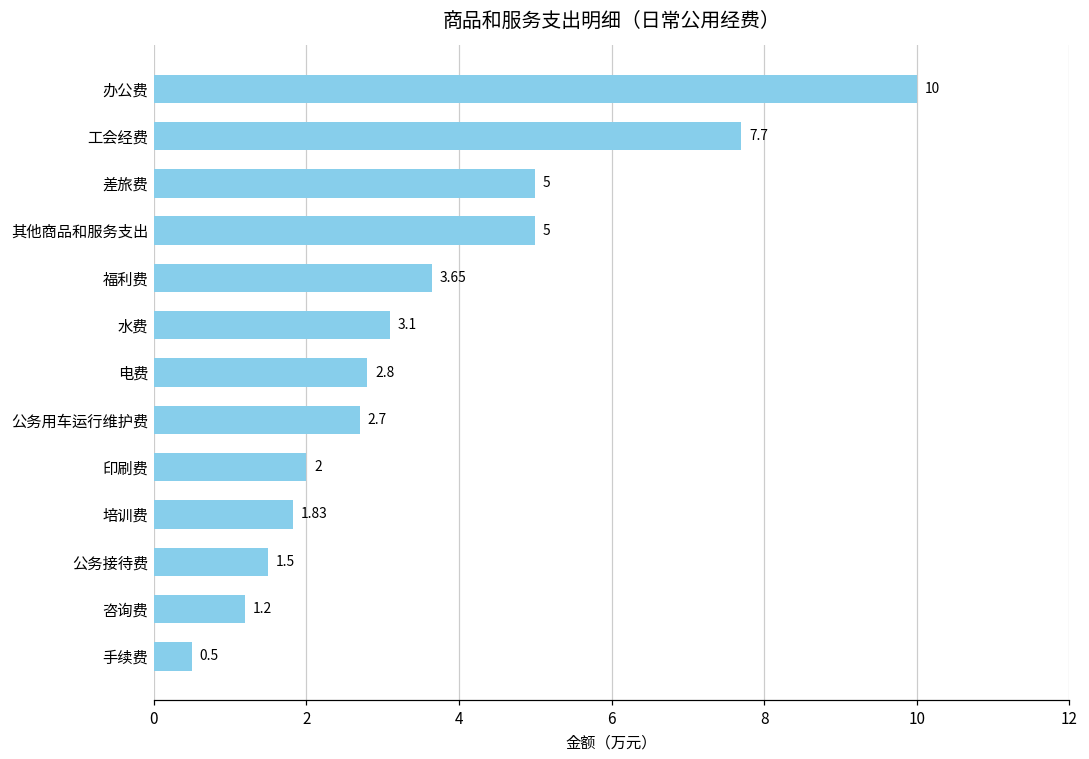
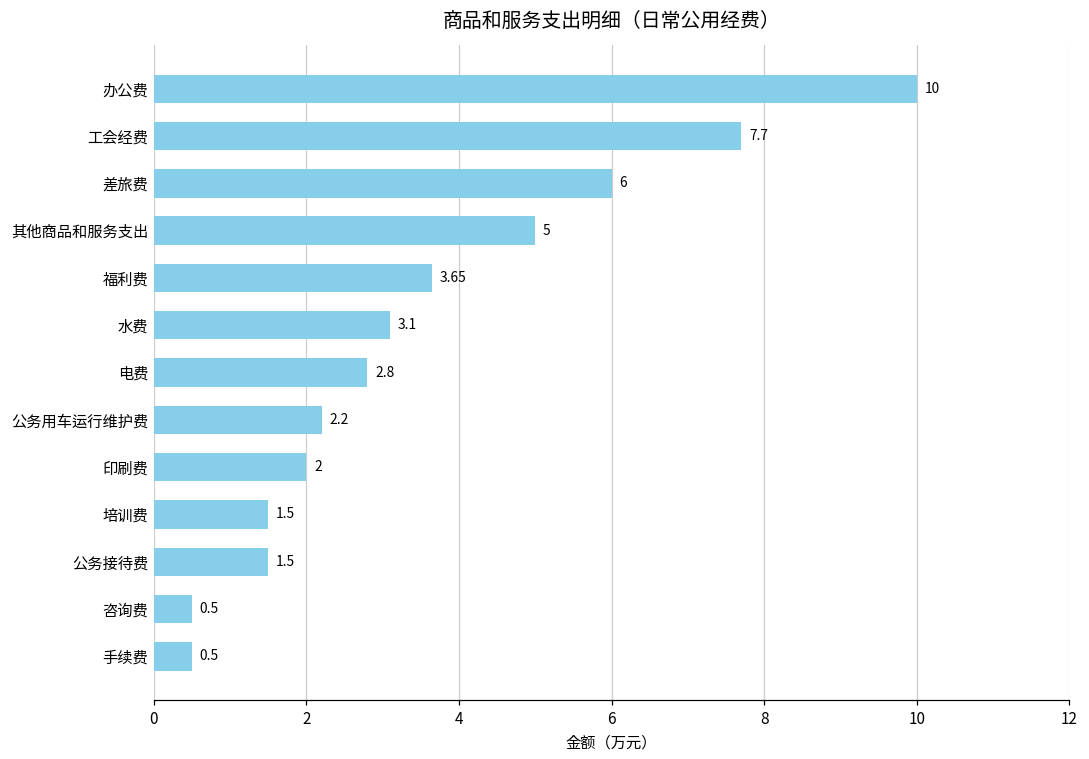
差旅费: 5 -> 6
公务用车运行维护费: 2.7 -> 2.2
培训费: 1.83 -> 1.5
咨询费: 1.2 -> 0.5
